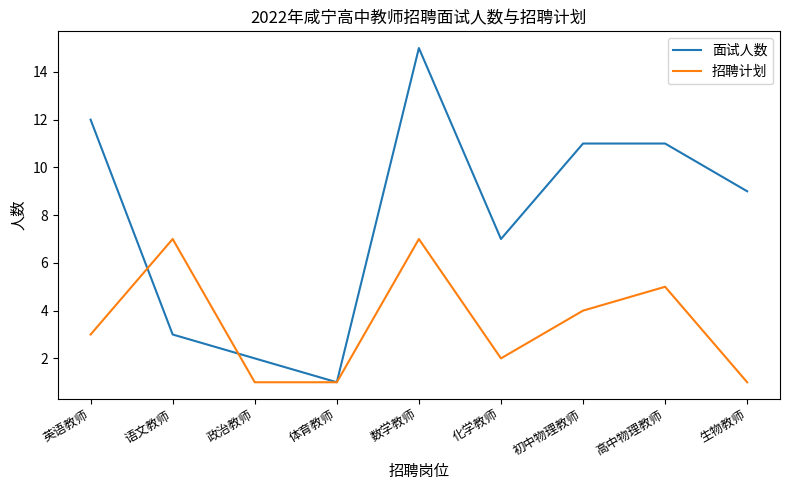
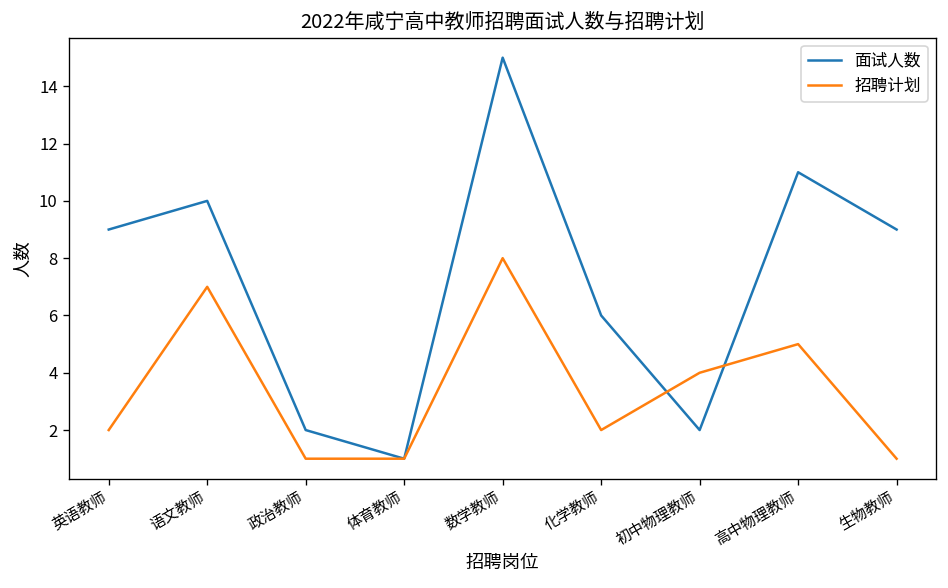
面试人数, 英语教师: 12 -> 9
招聘计划, 英语教师: 3 -> 2
面试人数, 语文教师: 3 -> 10
招聘计划, 数学教师: 7 -> 8
面试人数, 化学教师: 7 -> 6
面试人数, 初中物理教师: 11 -> 2
